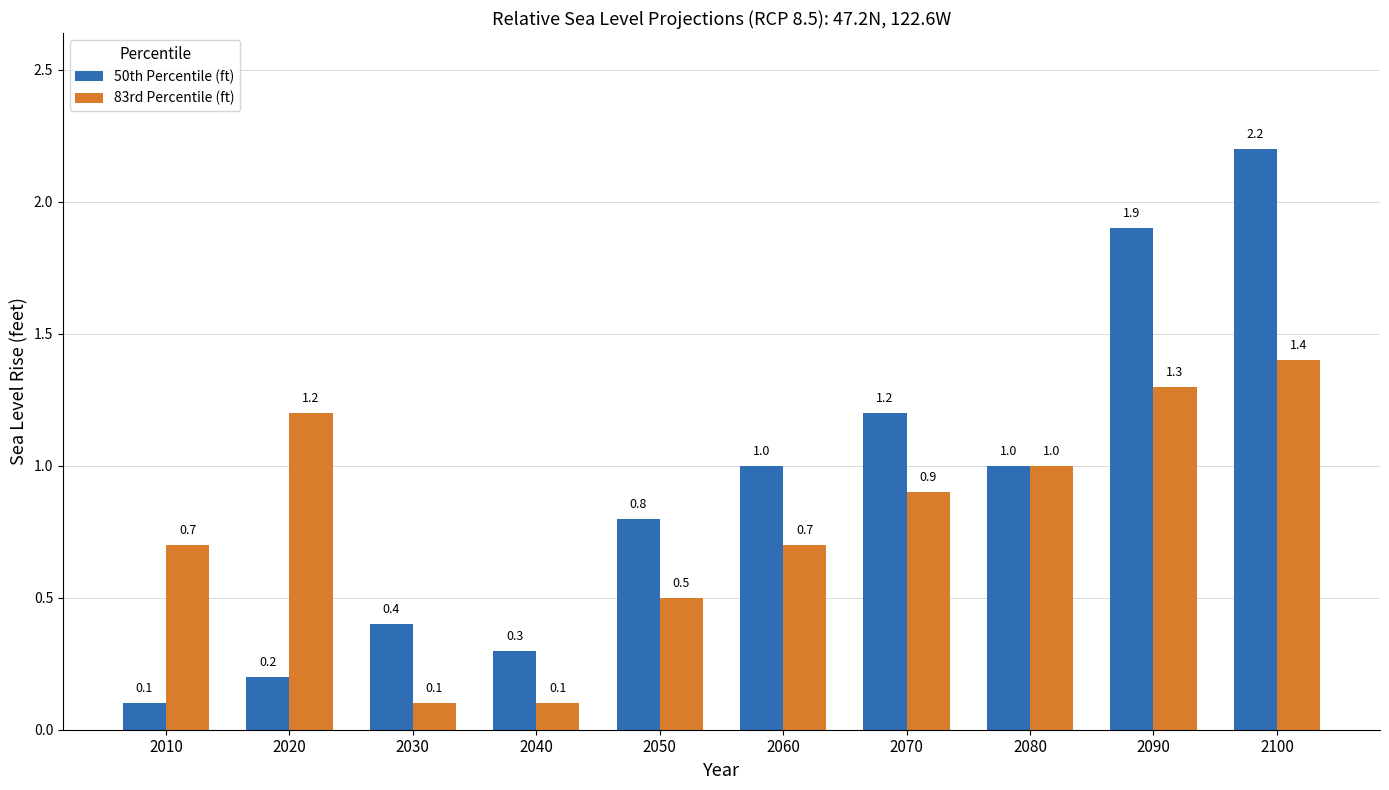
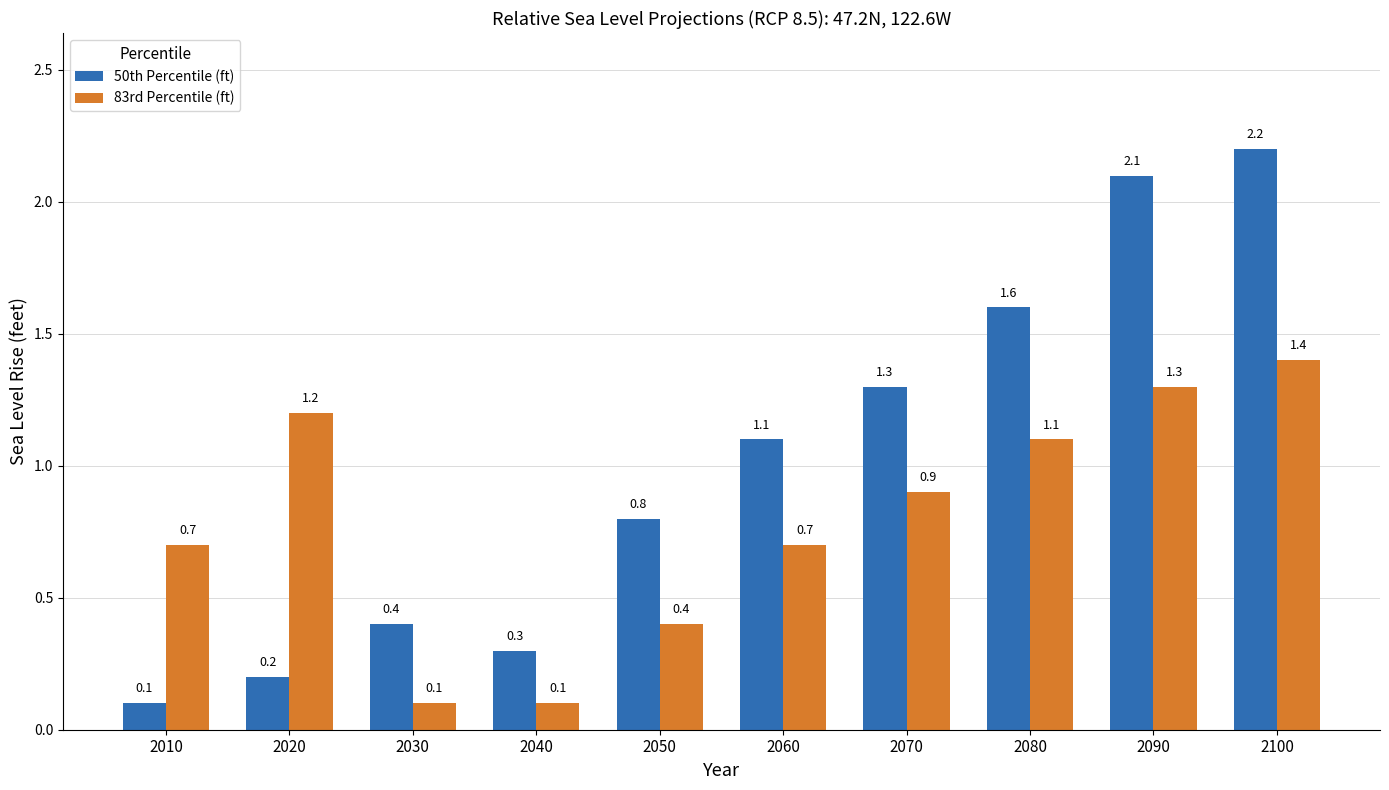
83rd Percentile (ft), 2050: 0.5 -> 0.4
50th Percentile (ft), 2060: 1.0 -> 1.1
50th Percentile (ft), 2070: 1.2 -> 1.3
50th Percentile (ft), 2080: 1.0 -> 1.6
83rd Percentile (ft), 2080: 1.0 -> 1.1
50th Percentile (ft), 2090: 1.9 -> 2.1
